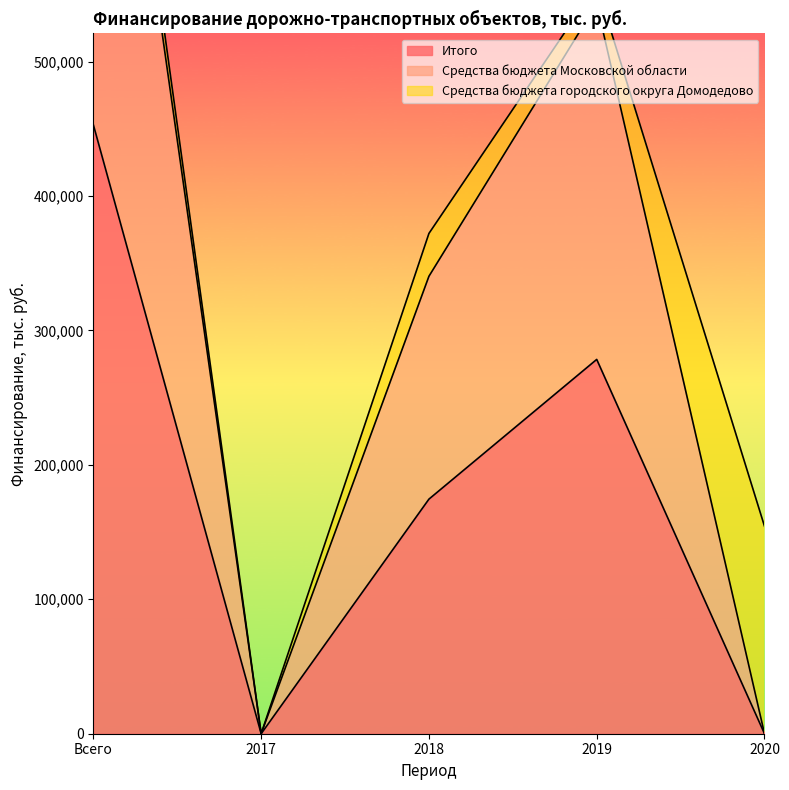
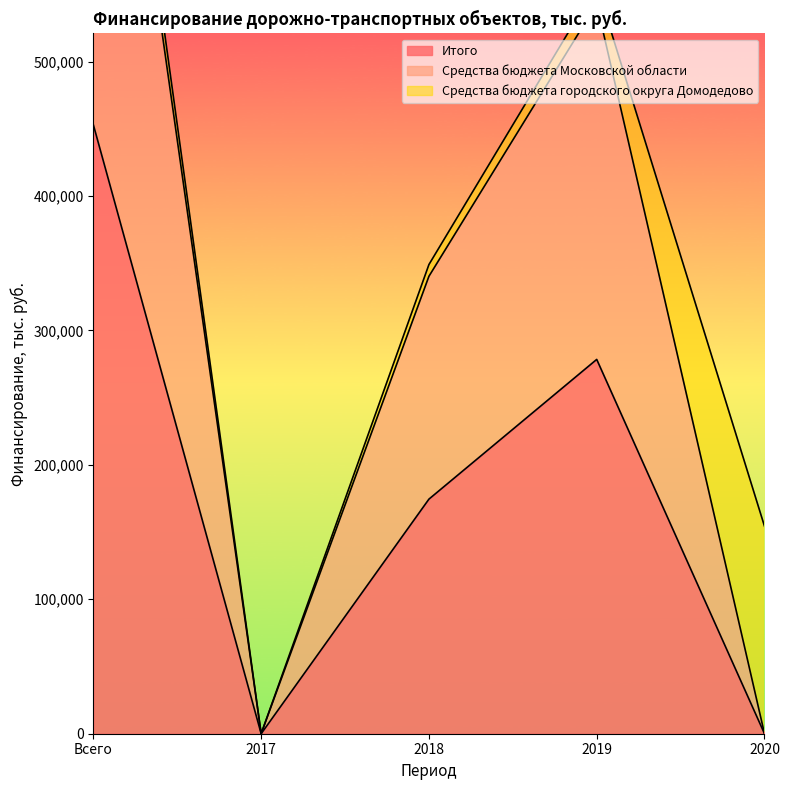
Средства бюджета городского округа Домодедово, 2018: 32,000 -> 9,000
